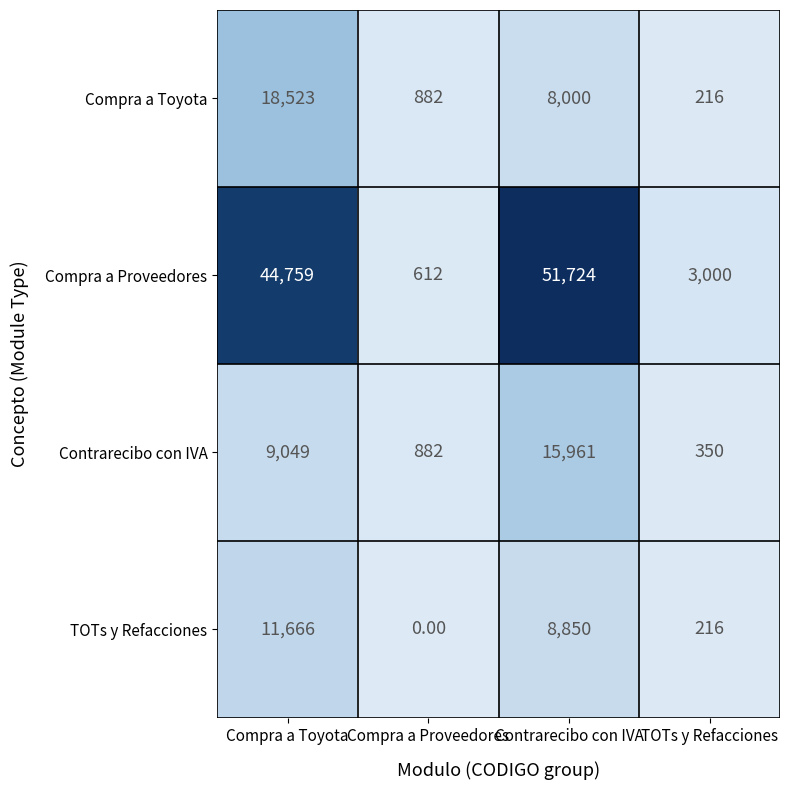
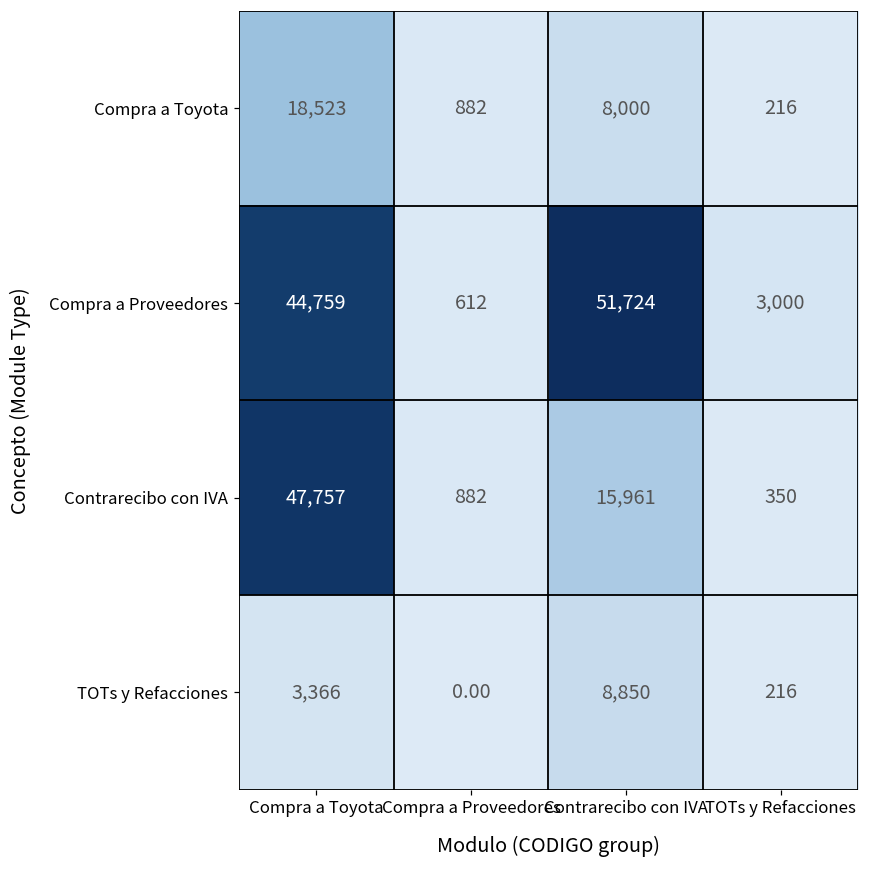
Contrarecibo con IVA, Compra a Toyota: 9,049 -> 47,757
TOTs y Refacciones, Compra a Toyota: 11,666 -> 3,366
